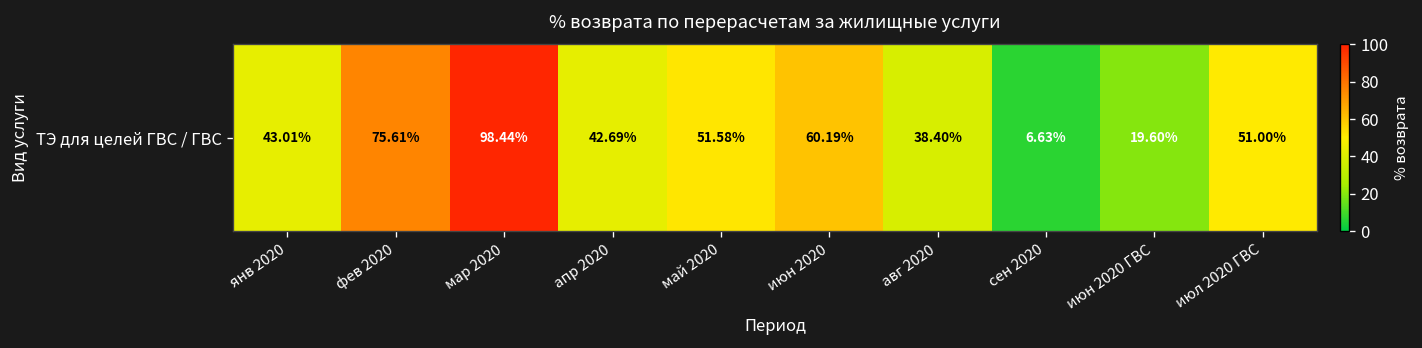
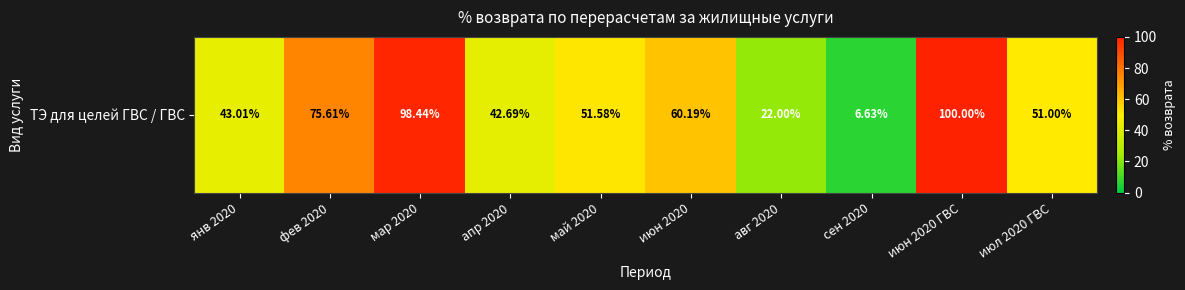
ТЭ для целей ГВС / ГВС, авг 2020: 38.40% -> 22.00%
ТЭ для целей ГВС / ГВС, июн 2020 ГВС: 19.60% -> 100.00%
